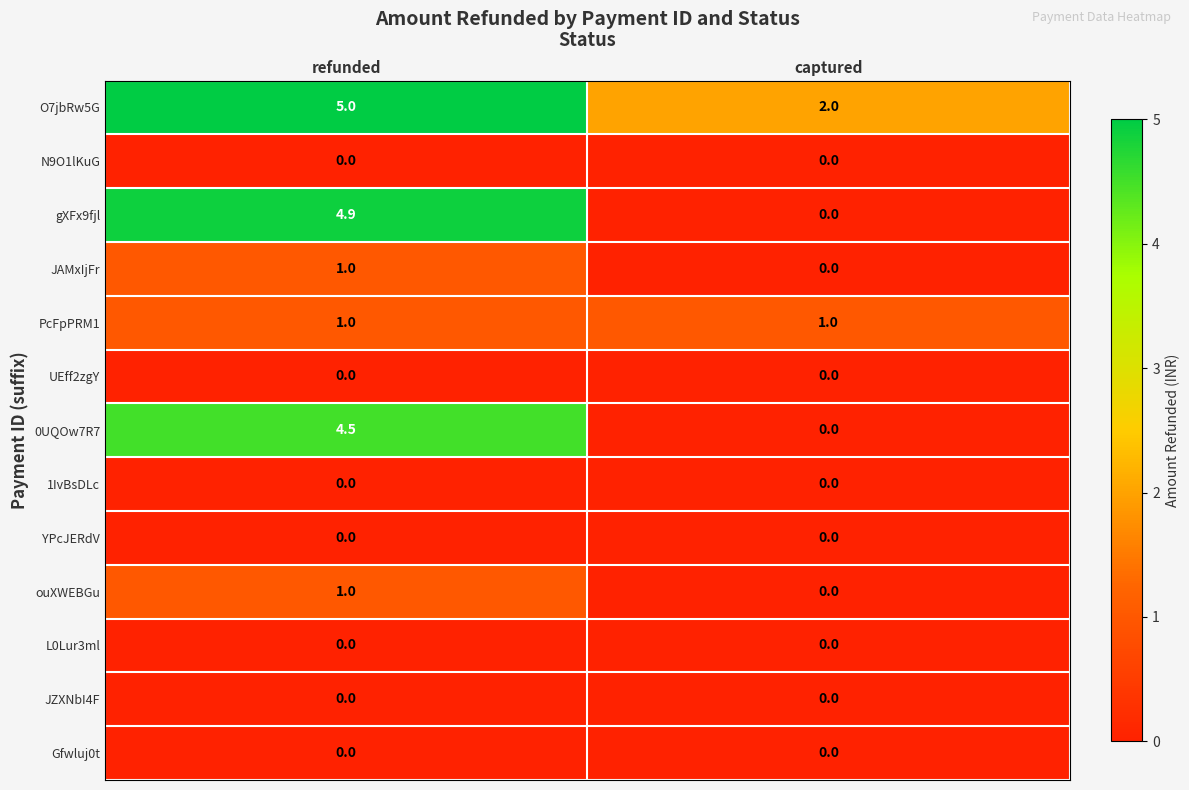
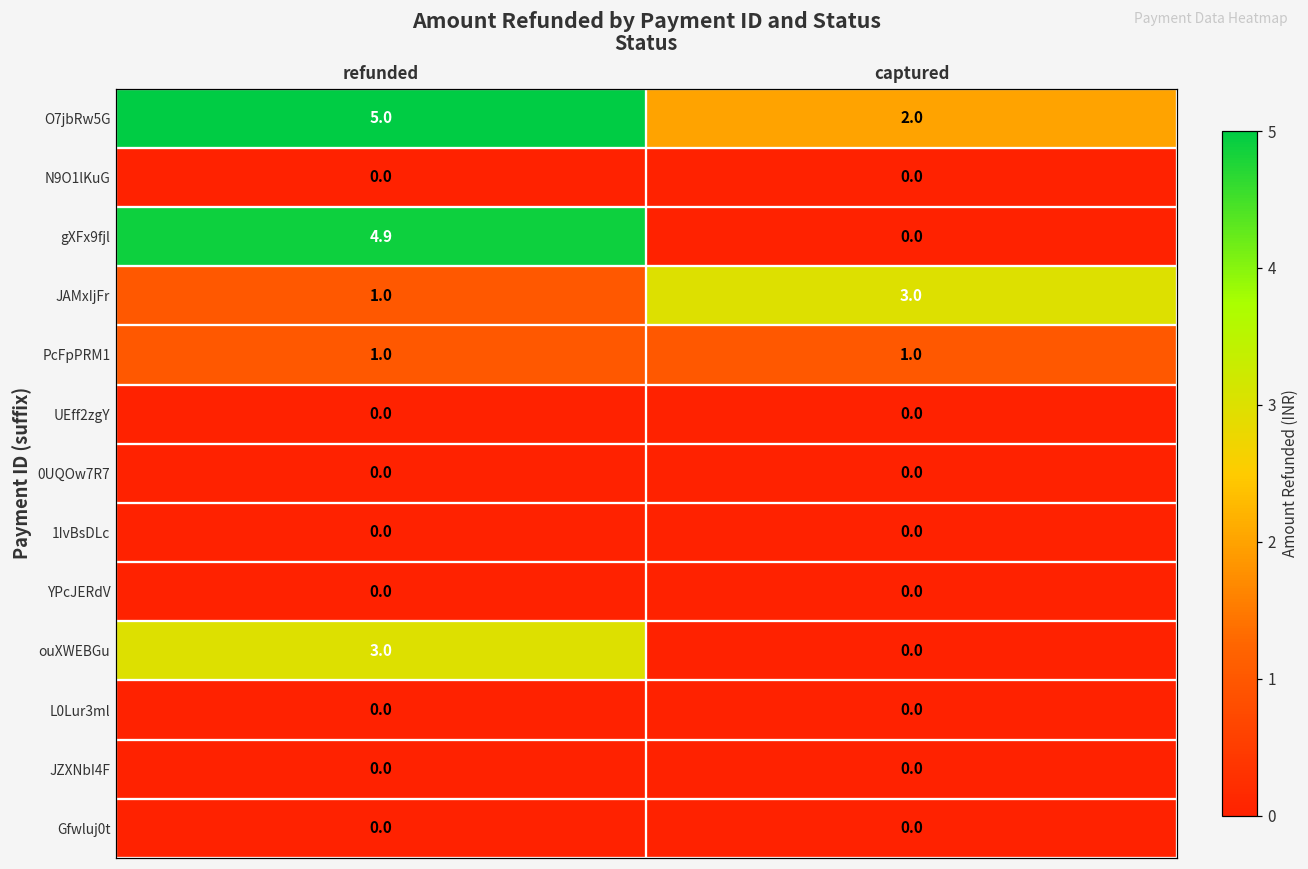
JAMxIjFr, captured: 0.0 -> 3.0
0UQOw7R7, refunded: 4.5 -> 0.0
ouXWEBGu, refunded: 1.0 -> 3.0
